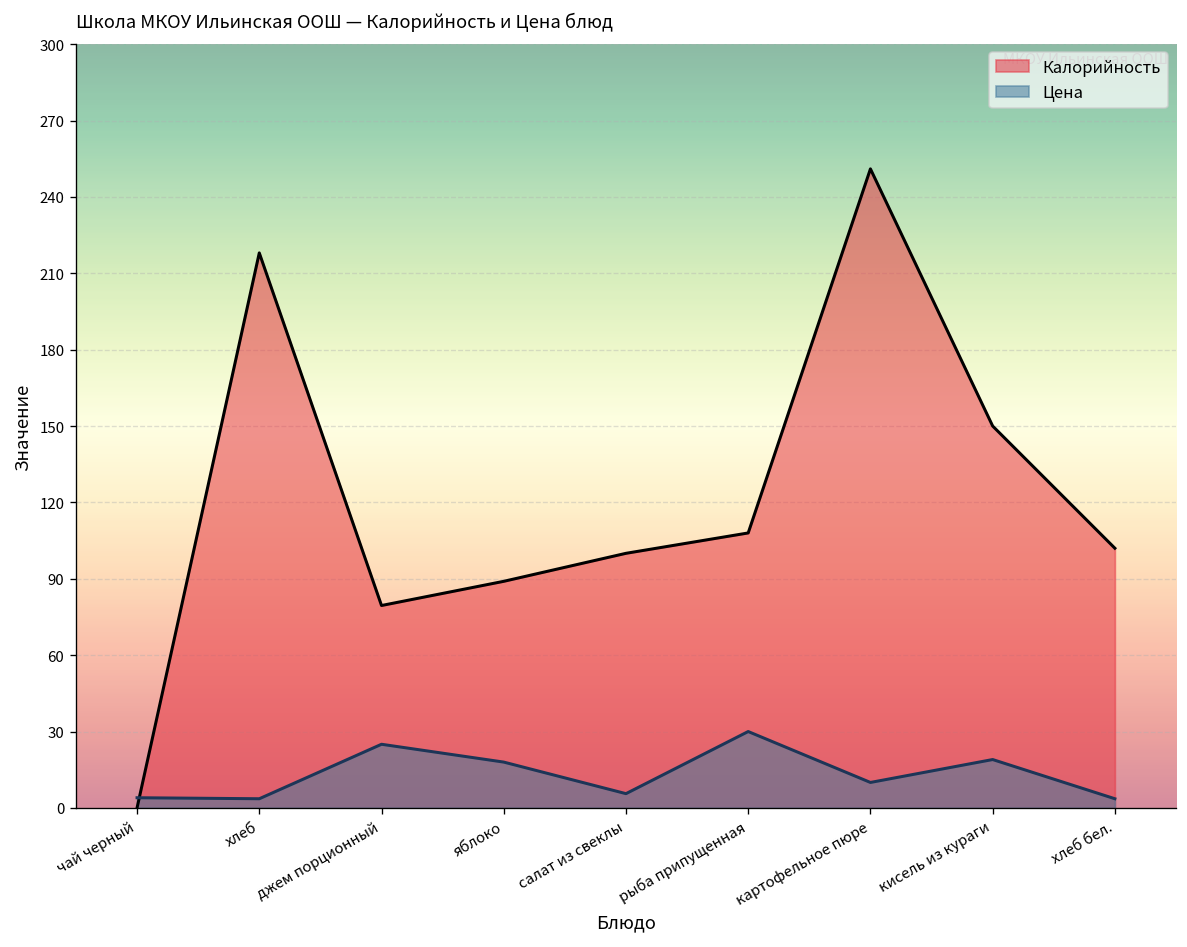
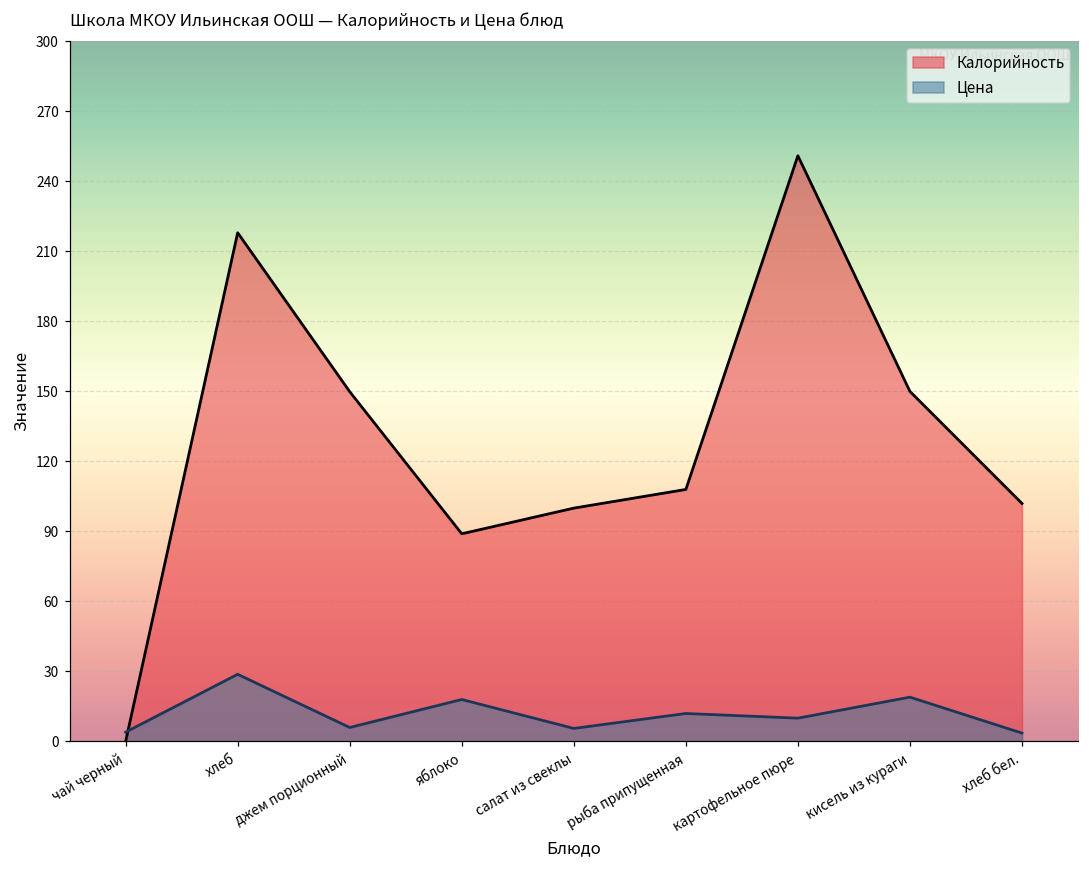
Цена, хлеб: 4 -> 29
Калорийность, джем порционный: 80 -> 150
Цена, джем порционный: 25 -> 6
Цена, рыба припущенная: 30 -> 12
